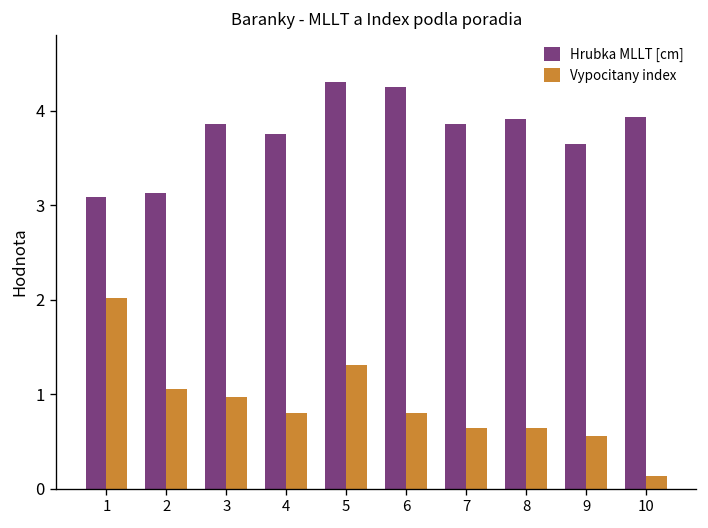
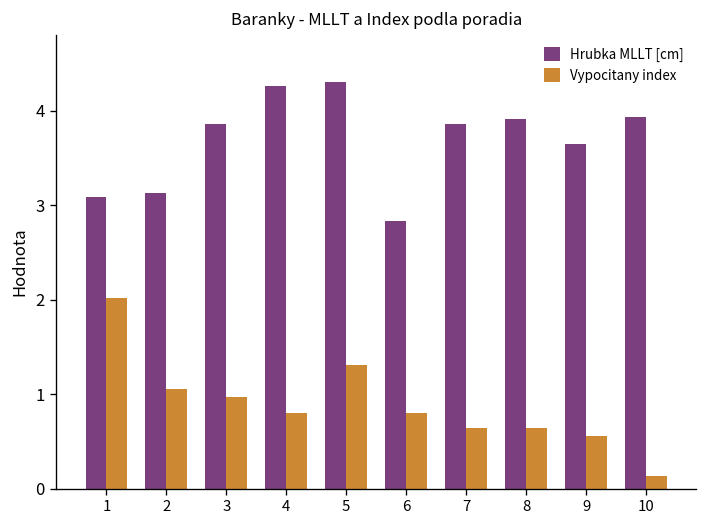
Hrubka MLLT [cm], 4: 3.8 -> 4.3
Hrubka MLLT [cm], 6: 4.3 -> 2.8
